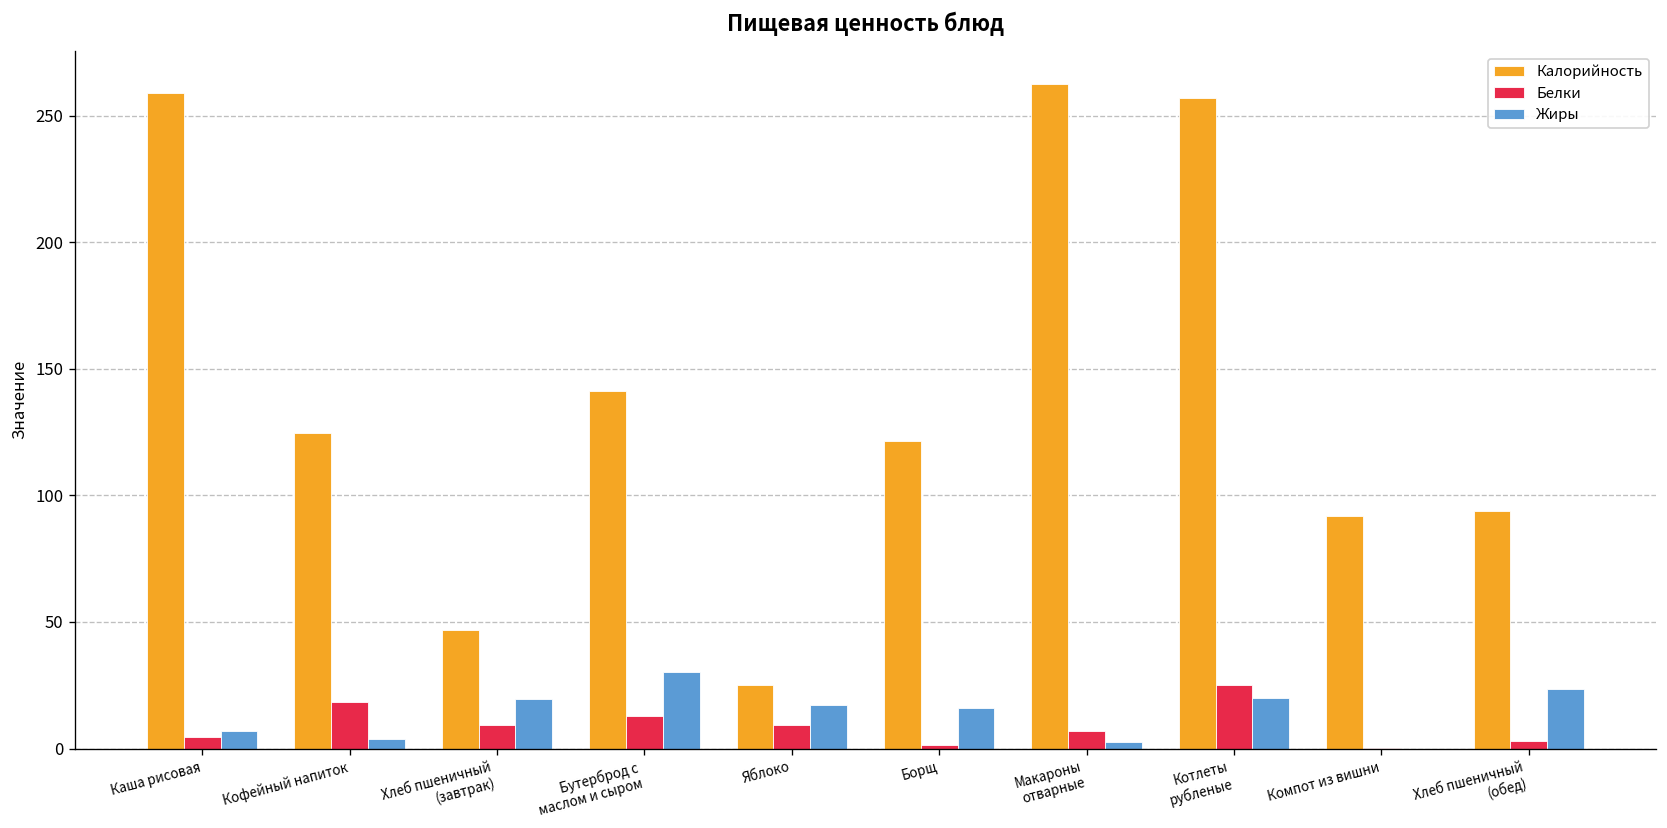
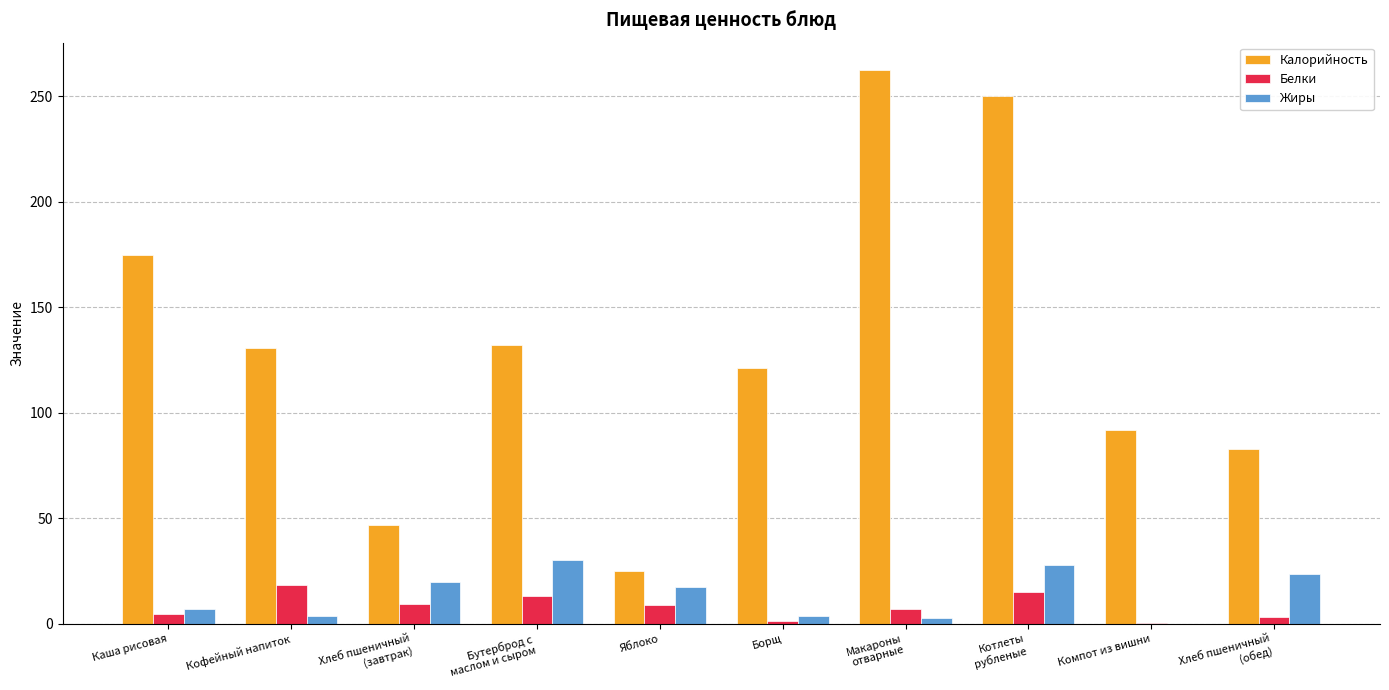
Калорийность, Каша рисовая: 259 -> 175
Калорийность, Кофейный напиток: 125 -> 131
Калорийность, Бутерброд с маслом и сыром: 141 -> 132
Жиры, Борщ: 16 -> 4
Калорийность, Котлеты рубленые: 257 -> 250
Белки, Котлеты рубленые: 25 -> 15
Жиры, Котлеты рубленые: 20 -> 28
Калорийность, Хлеб пшеничный (обед): 94 -> 83
